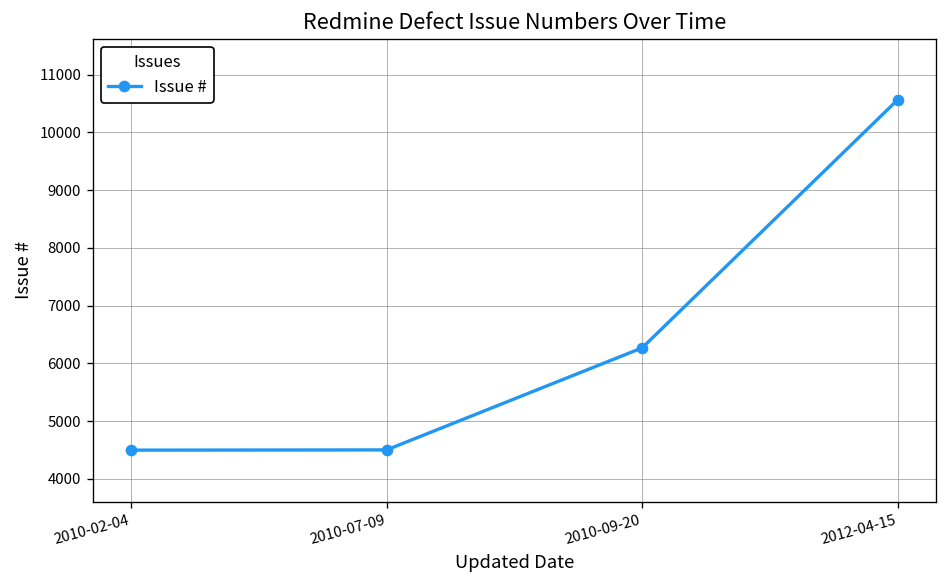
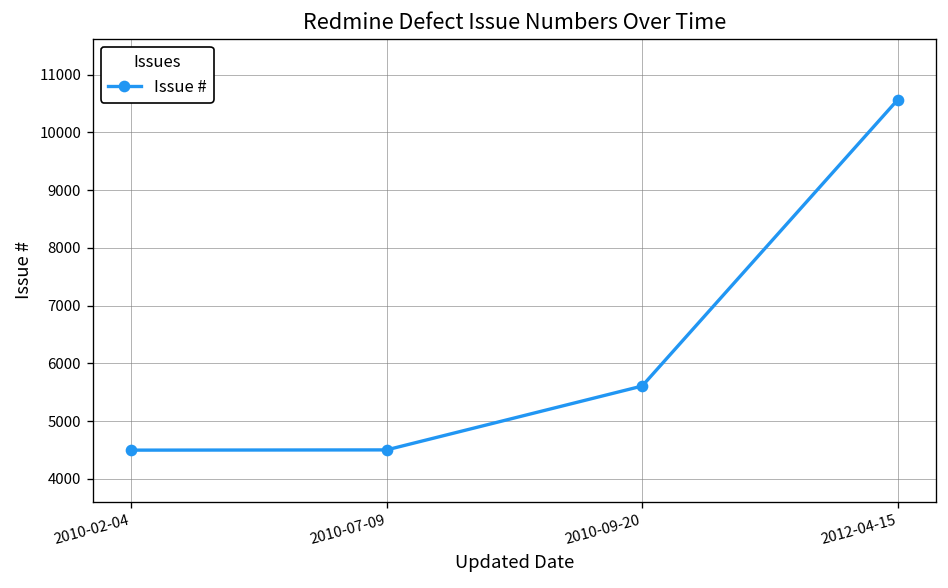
2010-09-20: 6300 -> 5600
